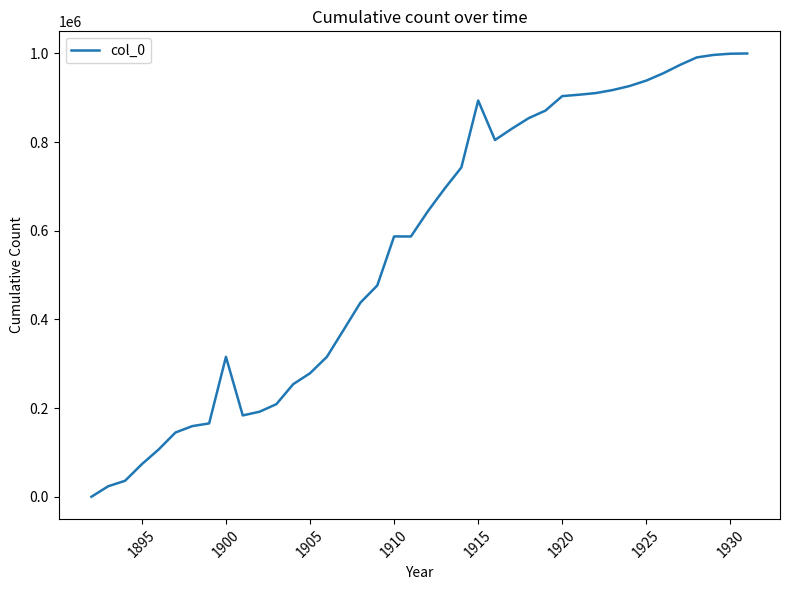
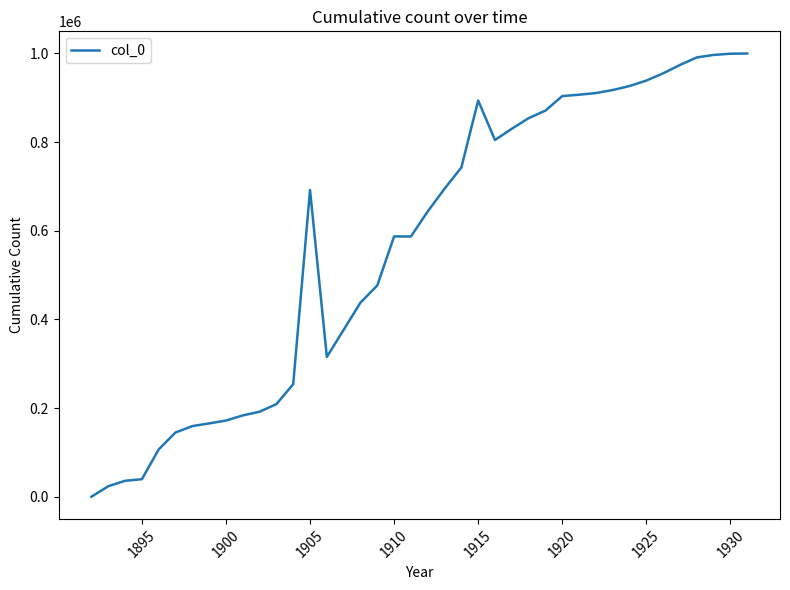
1895: 70000 -> 40000
1900: 320000 -> 170000
1905: 280000 -> 690000
